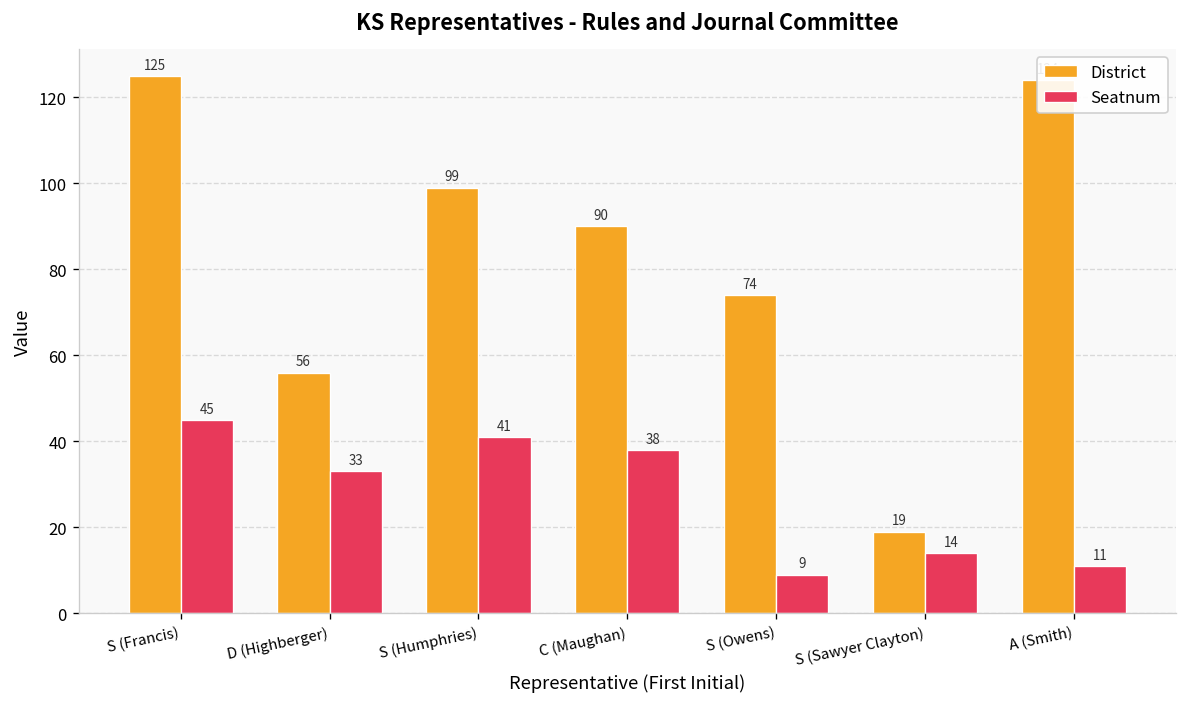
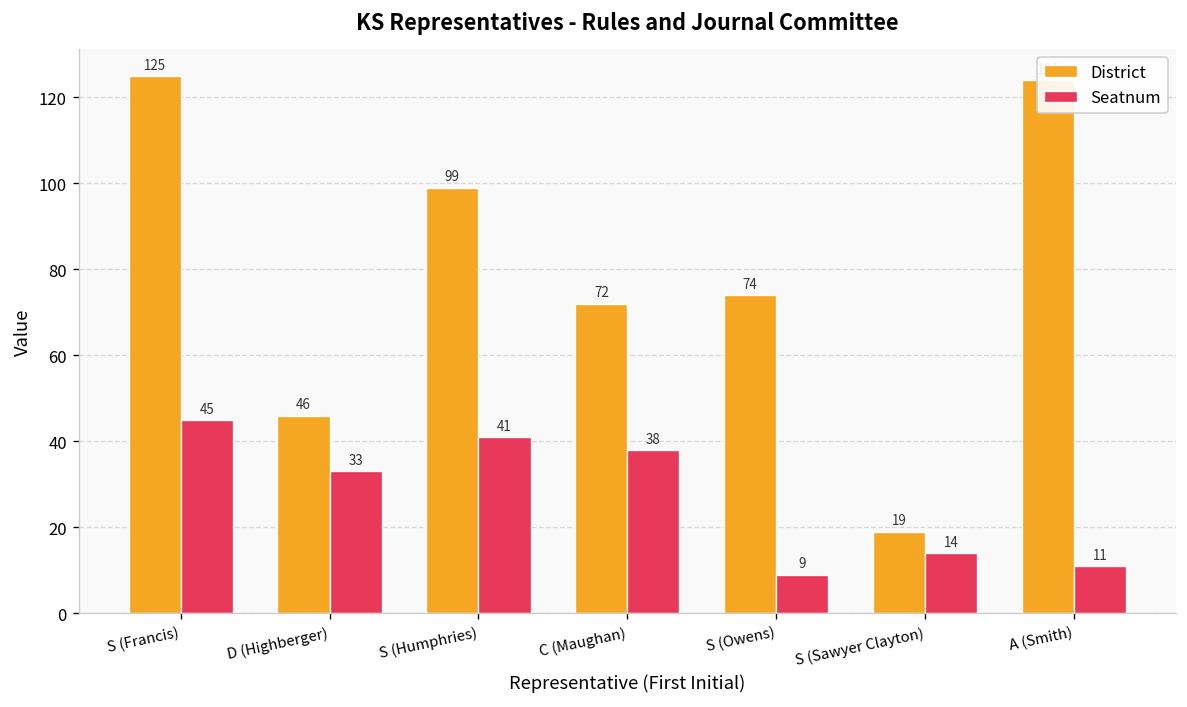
District, D (Highberger): 56 -> 46
District, C (Maughan): 90 -> 72
